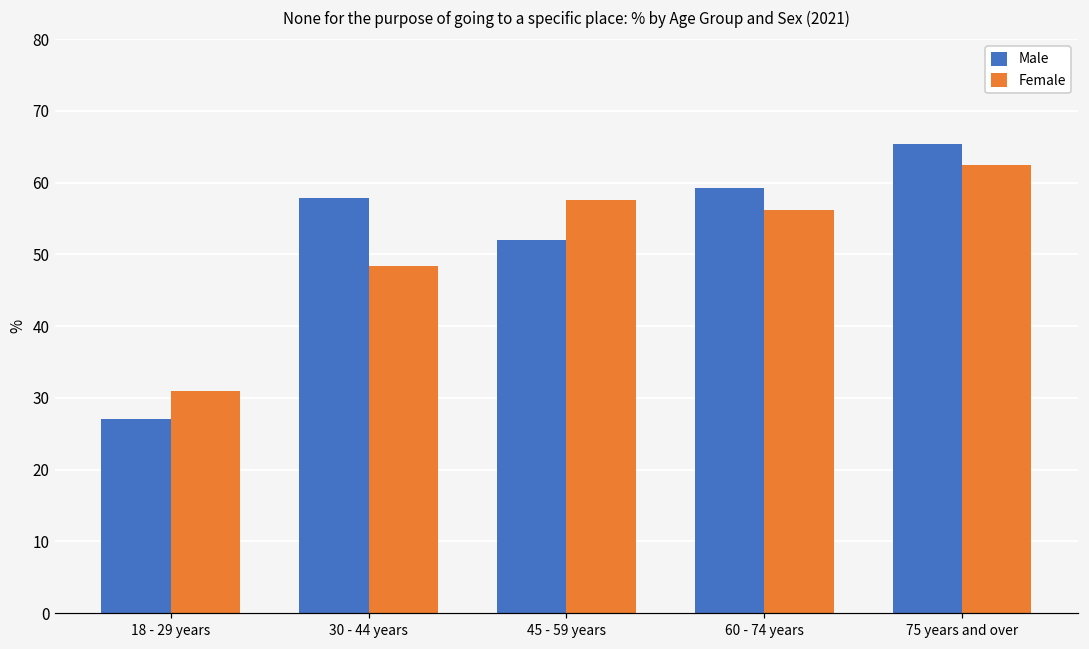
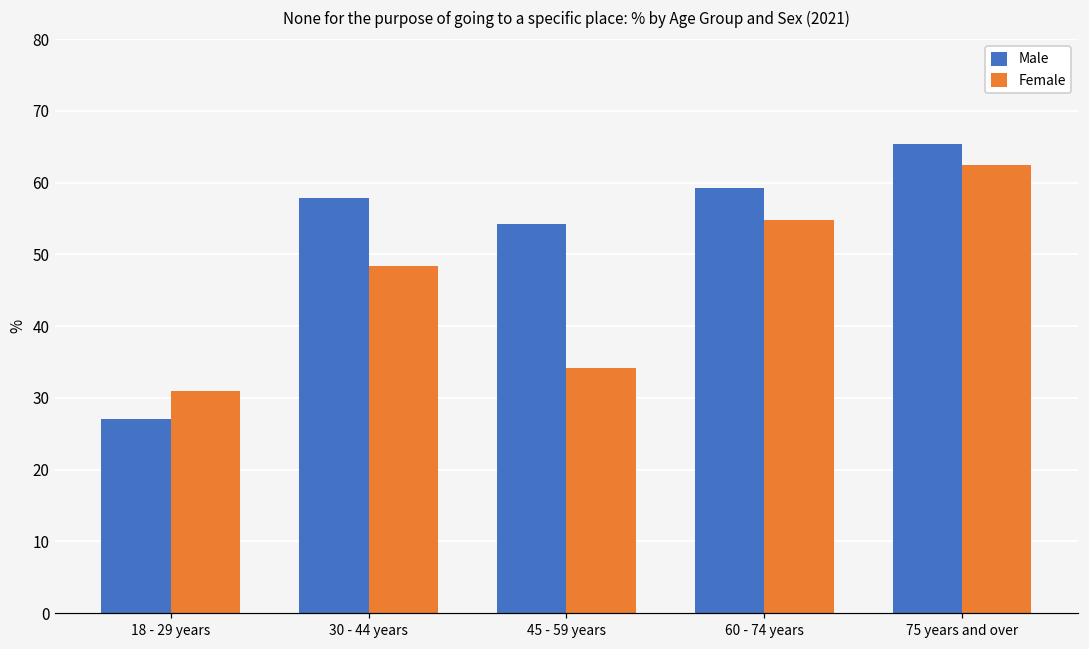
Male, 45 - 59 years: 52 -> 54
Female, 45 - 59 years: 58 -> 34
Female, 60 - 74 years: 56 -> 55
